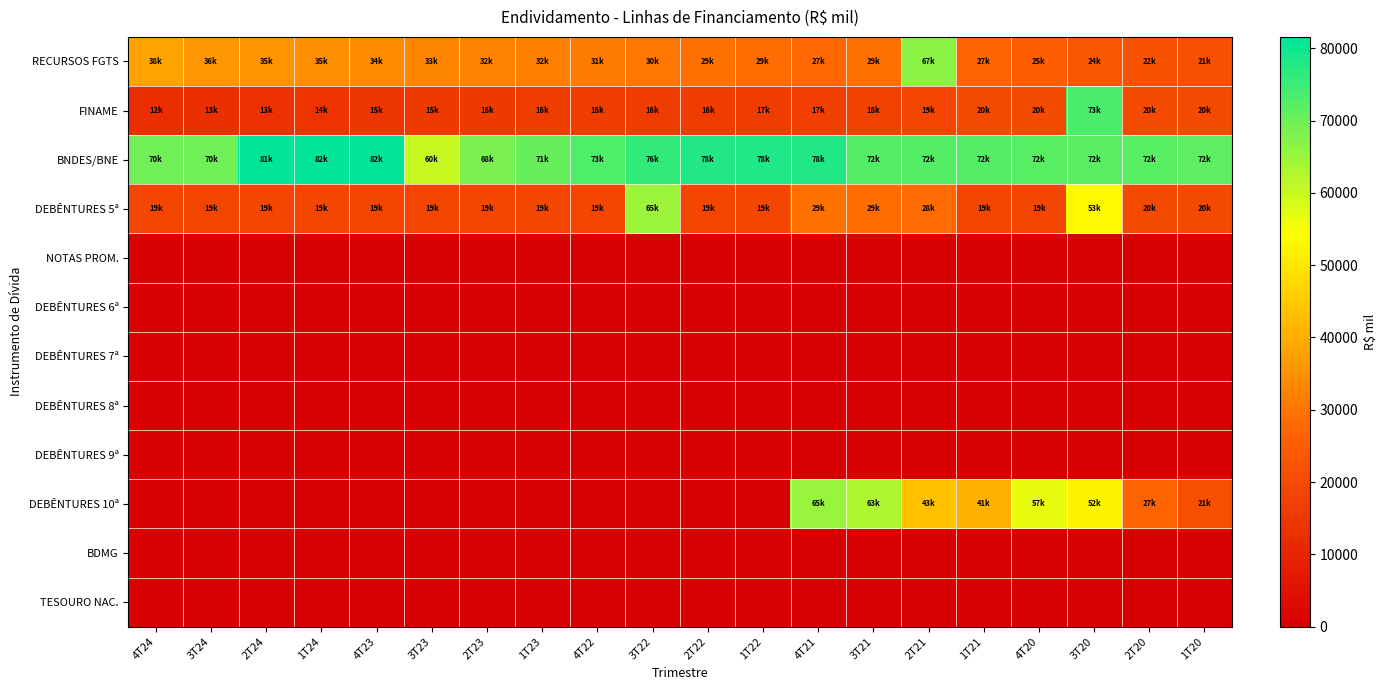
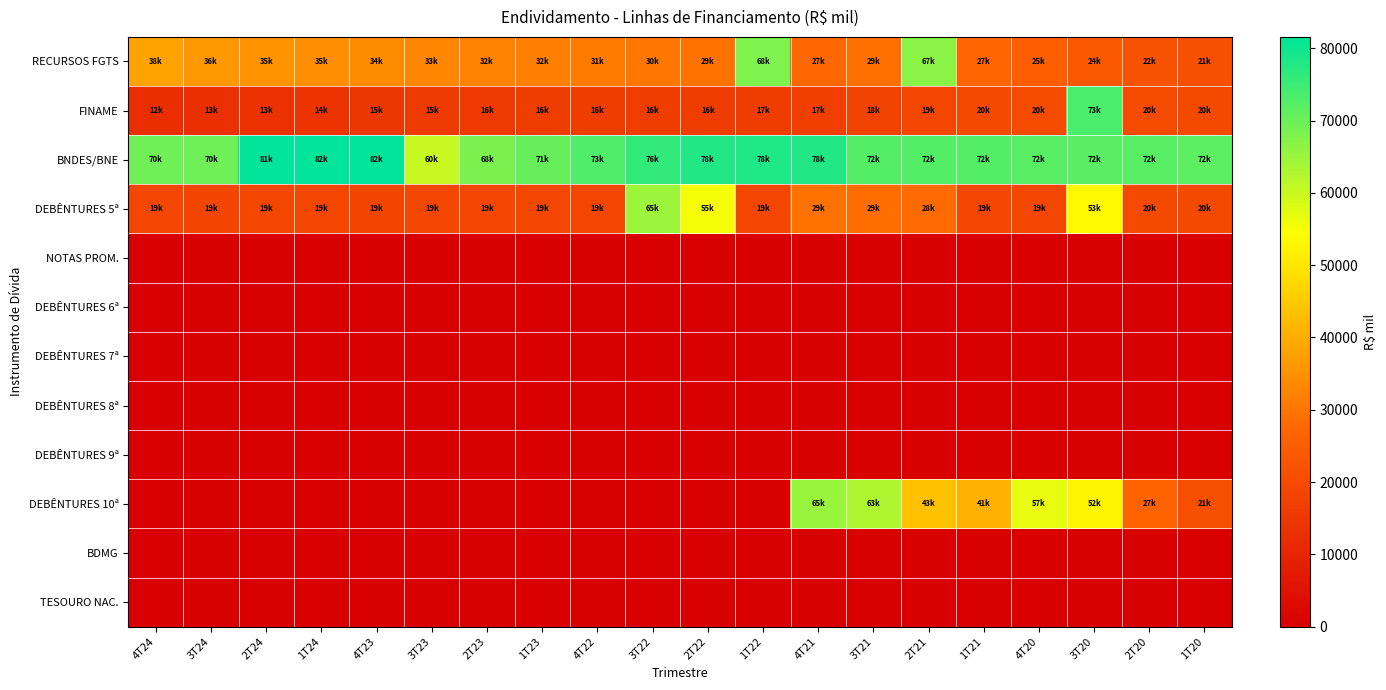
RECURSOS FGTS, 1T22: 29k -> 68k
DEBÊNTURES 5ª, 2T22: 19k -> 55k
